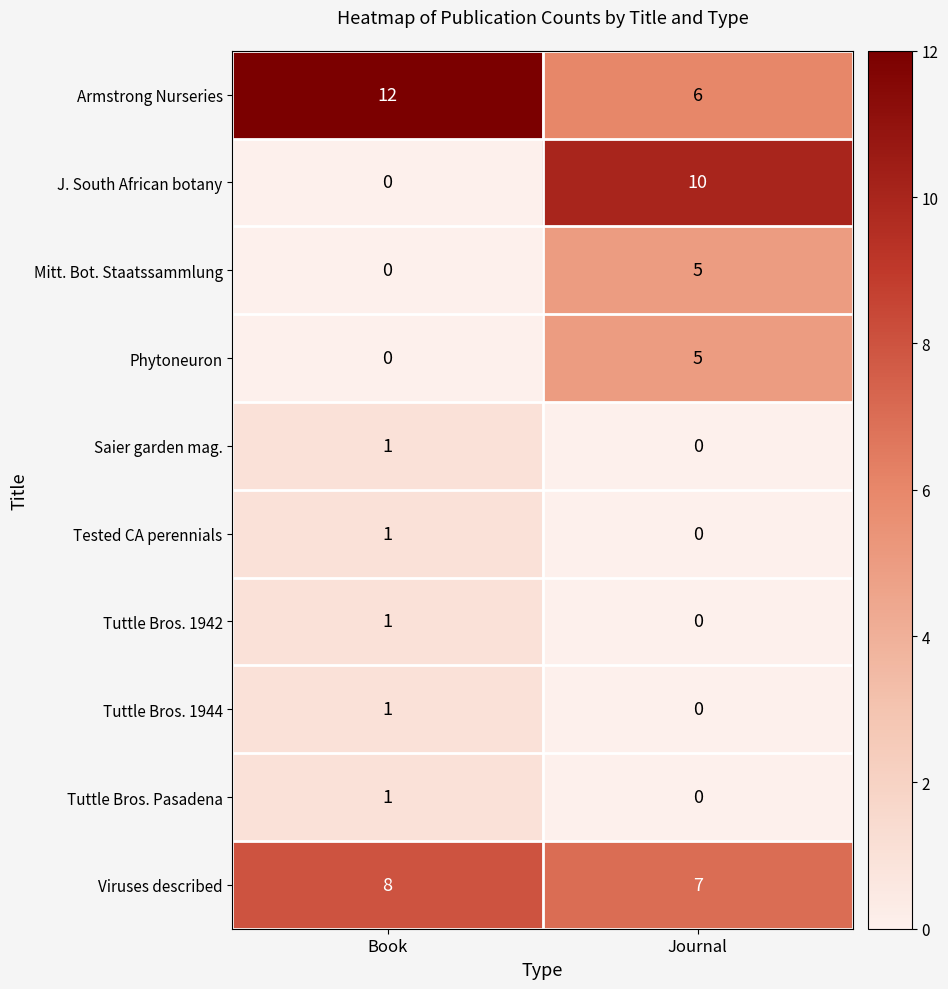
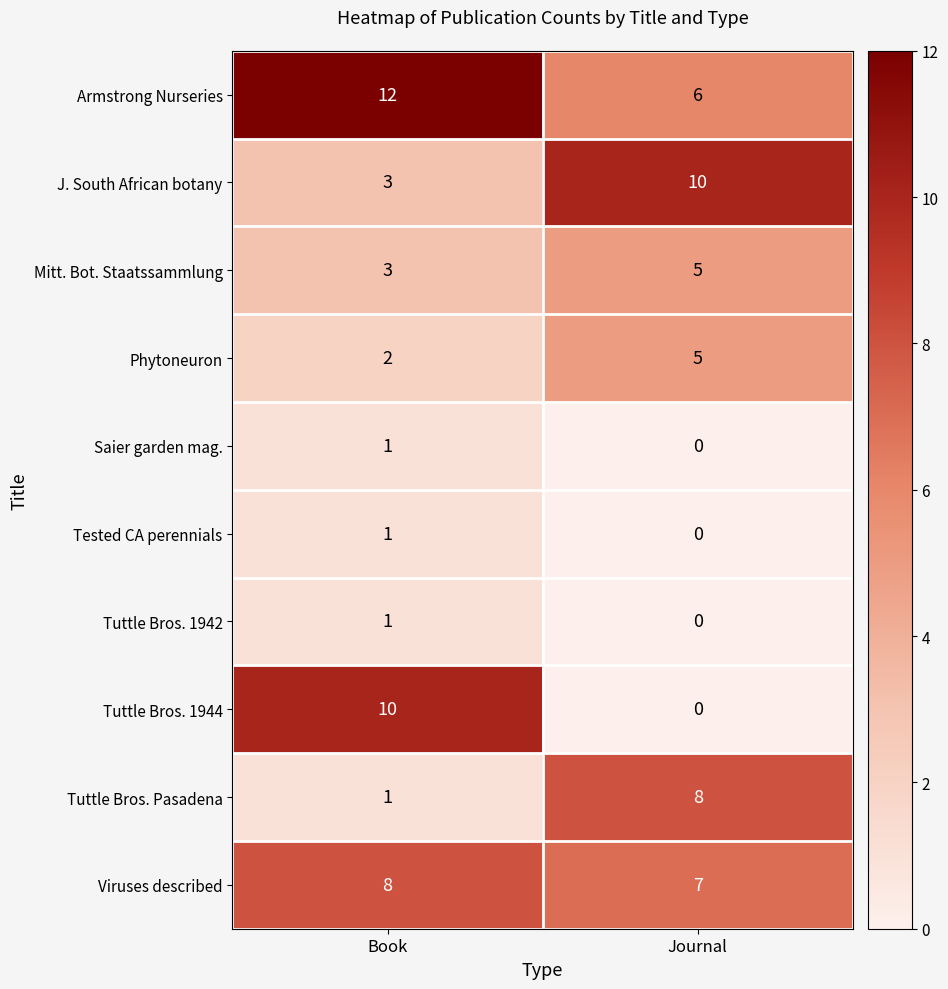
J. South African botany, Book: 0 -> 3
Mitt. Bot. Staatssammlung, Book: 0 -> 3
Phytoneuron, Book: 0 -> 2
Tuttle Bros. 1944, Book: 1 -> 10
Tuttle Bros. Pasadena, Journal: 0 -> 8
